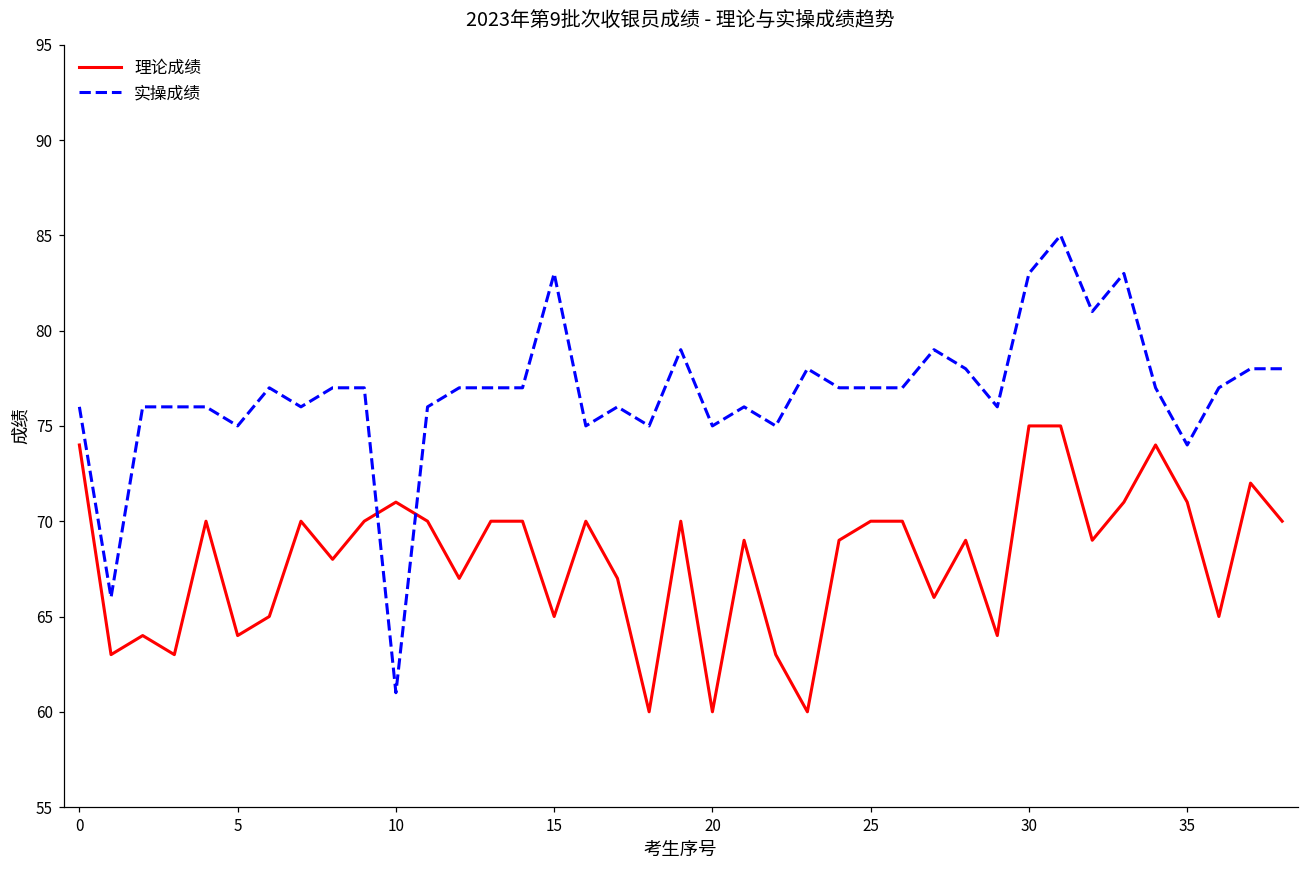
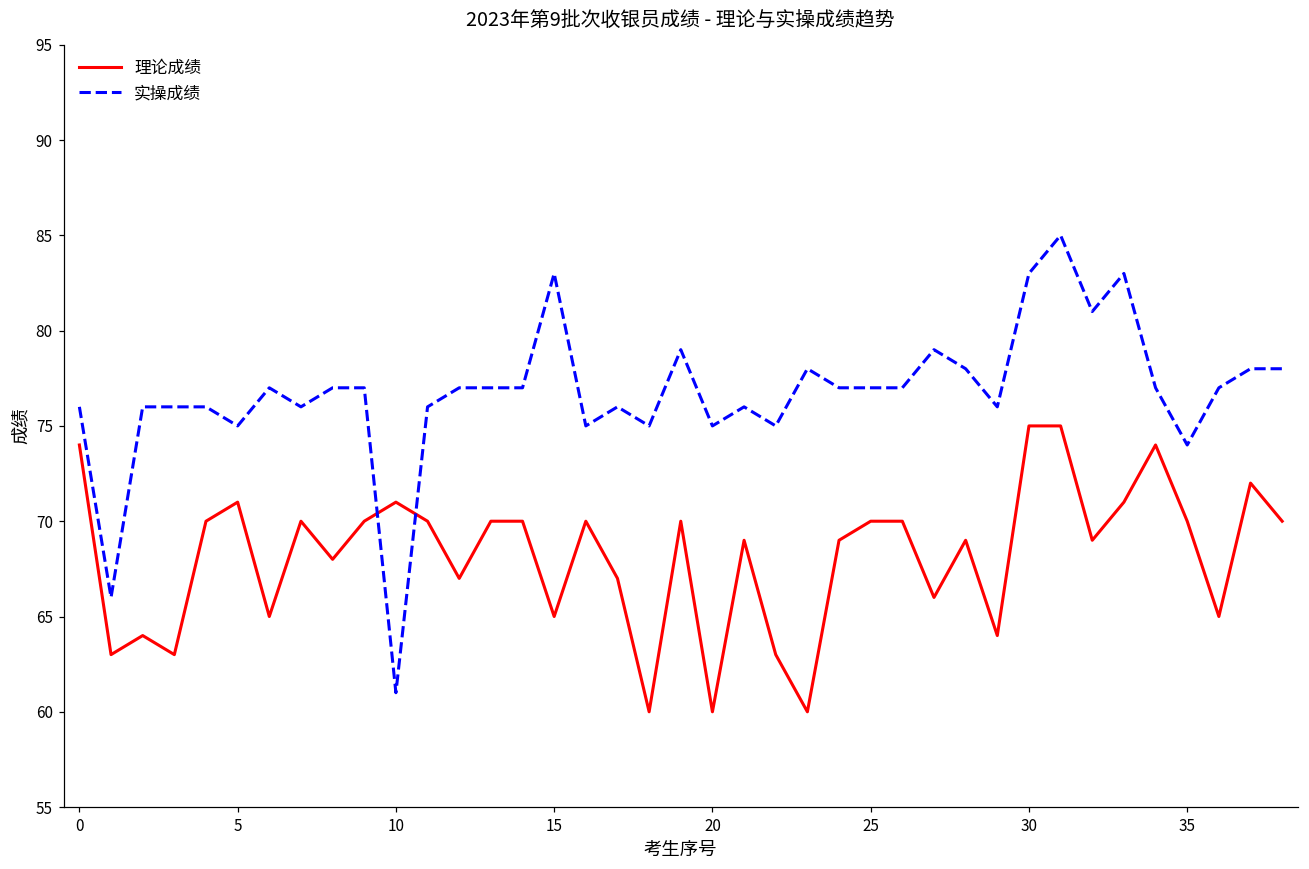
理论成绩, 5: 64 -> 71
理论成绩, 35: 71 -> 70
